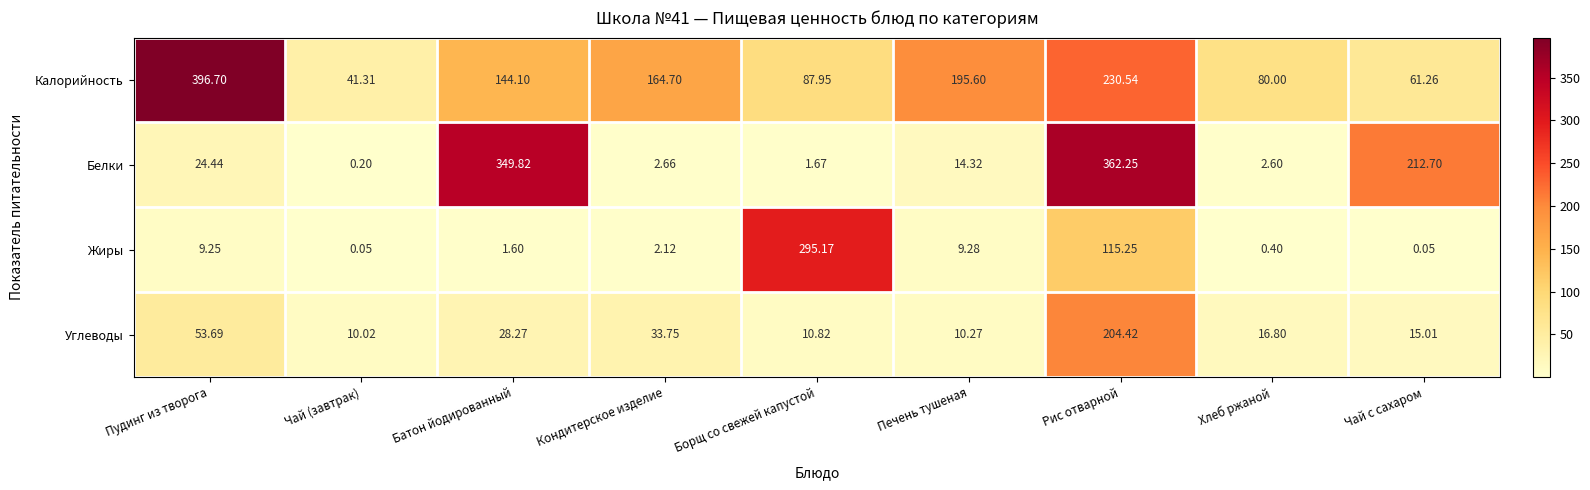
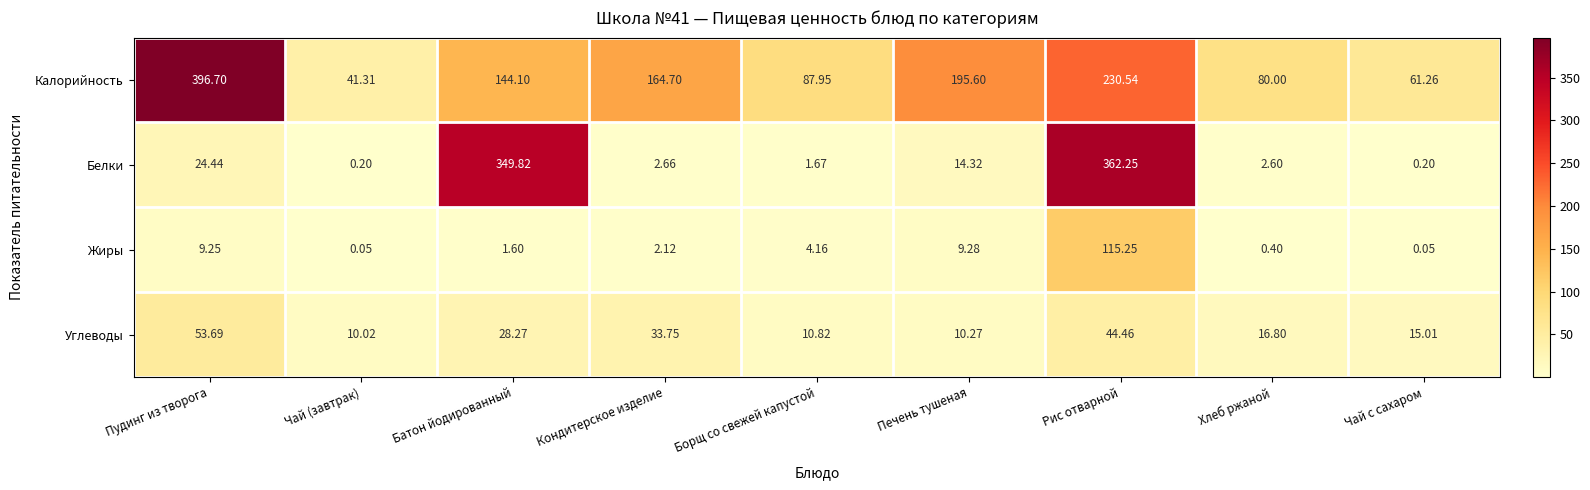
Белки, Чай с сахаром: 212.70 -> 0.20
Жиры, Борщ со свежей капустой: 295.17 -> 4.16
Углеводы, Рис отварной: 204.42 -> 44.46
